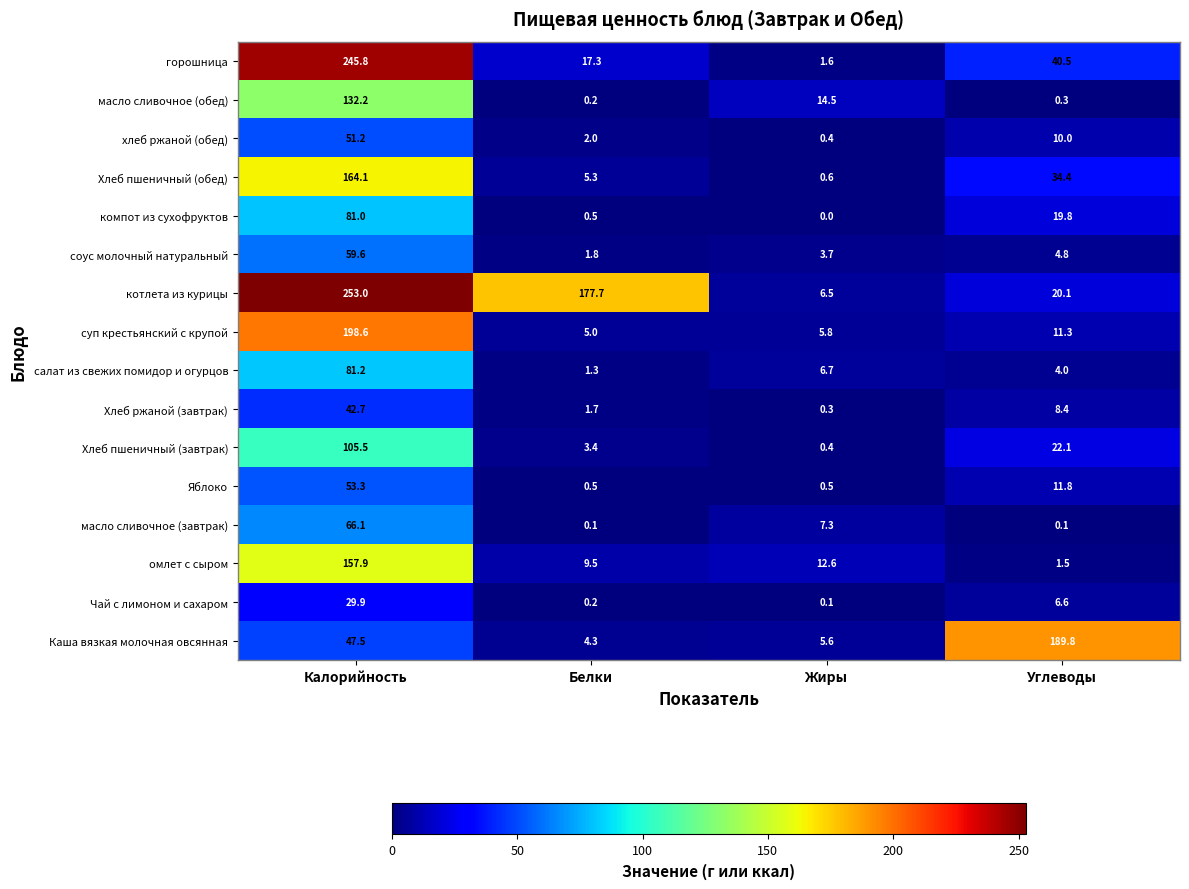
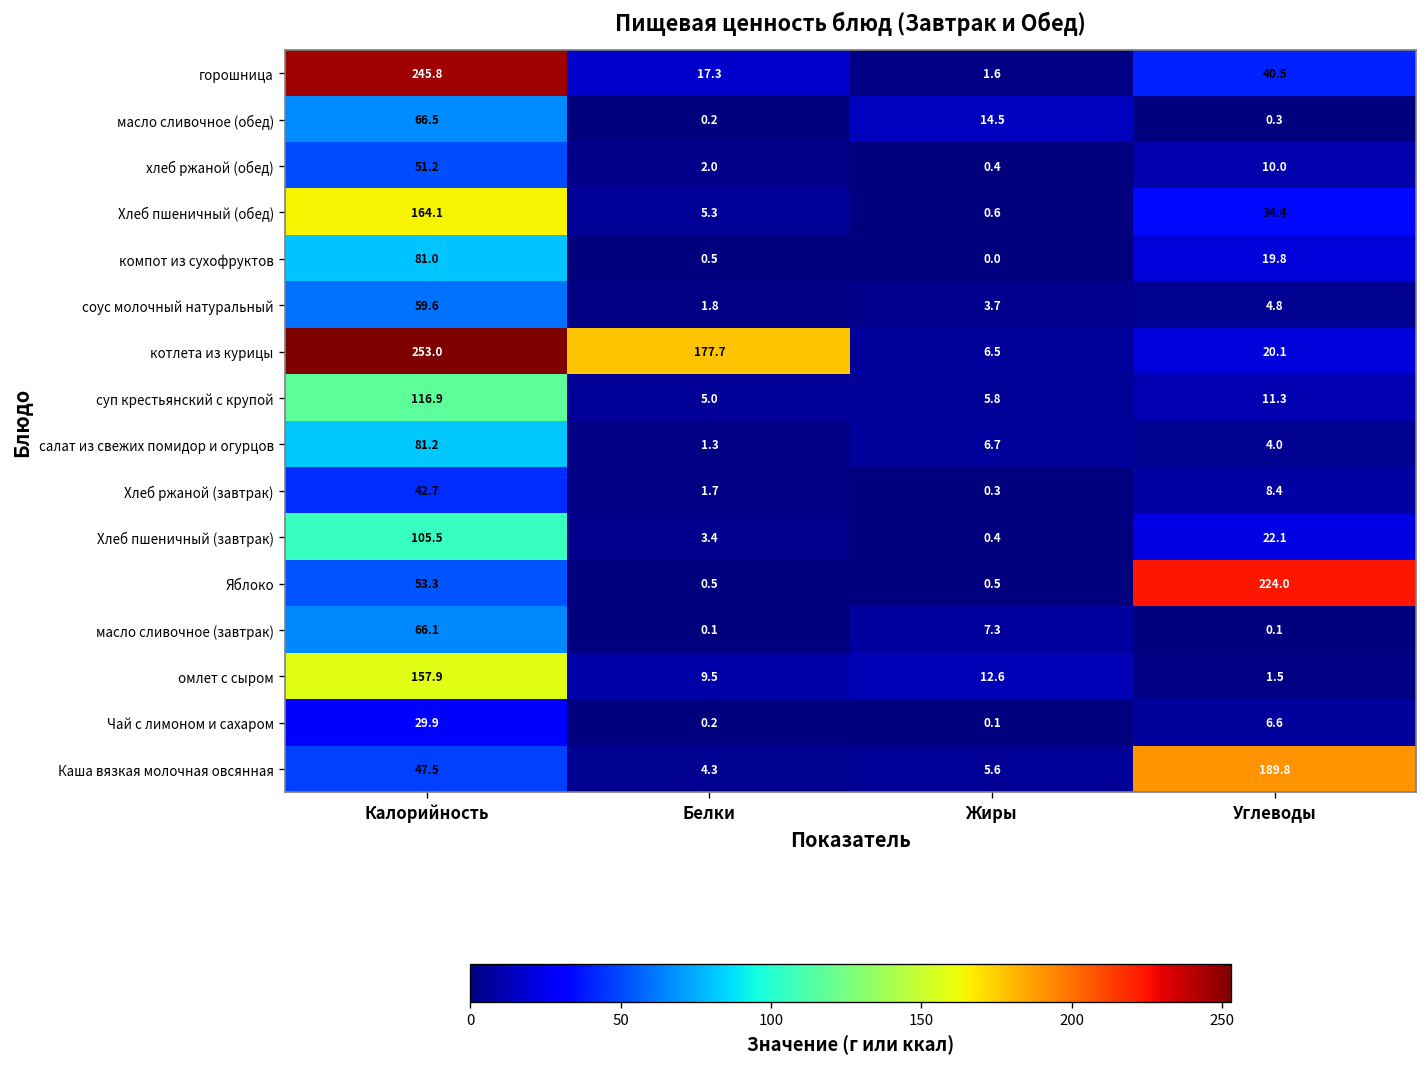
масло сливочное (обед), Калорийность: 132.2 -> 66.5
суп крестьянский с крупой, Калорийность: 198.6 -> 116.9
Яблоко, Углеводы: 11.8 -> 224.0
